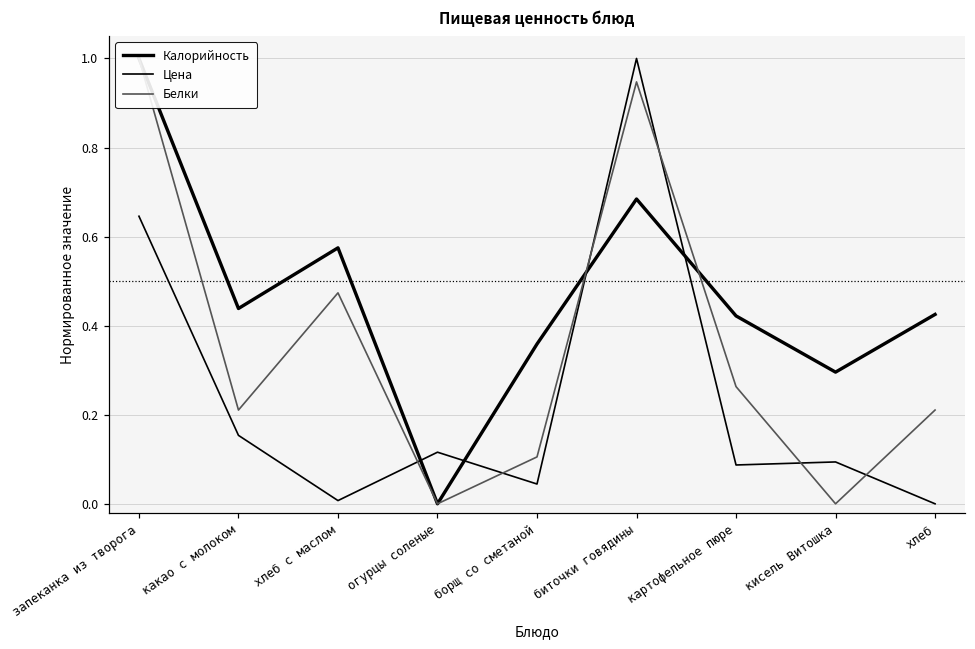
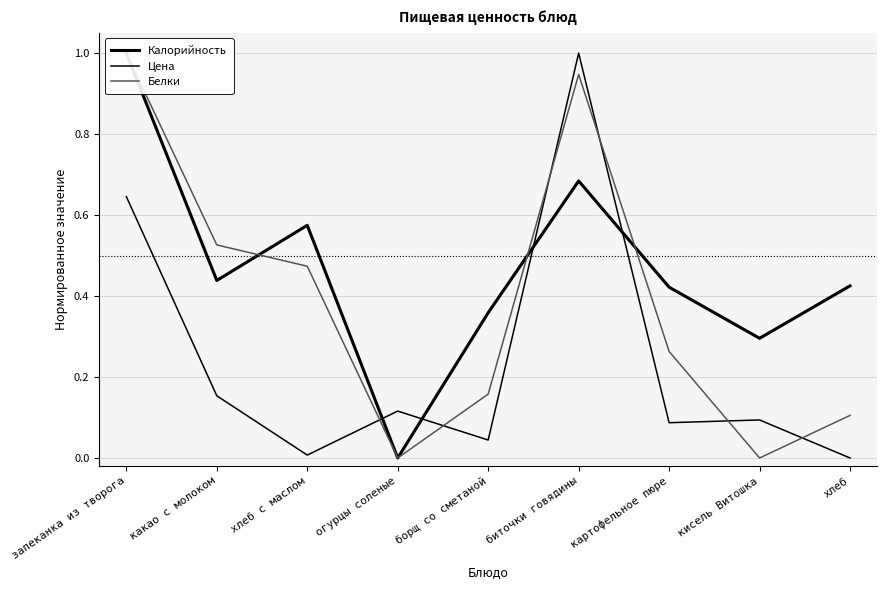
Белки, какао с молоком: 0.21 -> 0.53
Белки, борщ со сметаной: 0.11 -> 0.16
Белки, хлеб: 0.21 -> 0.11
